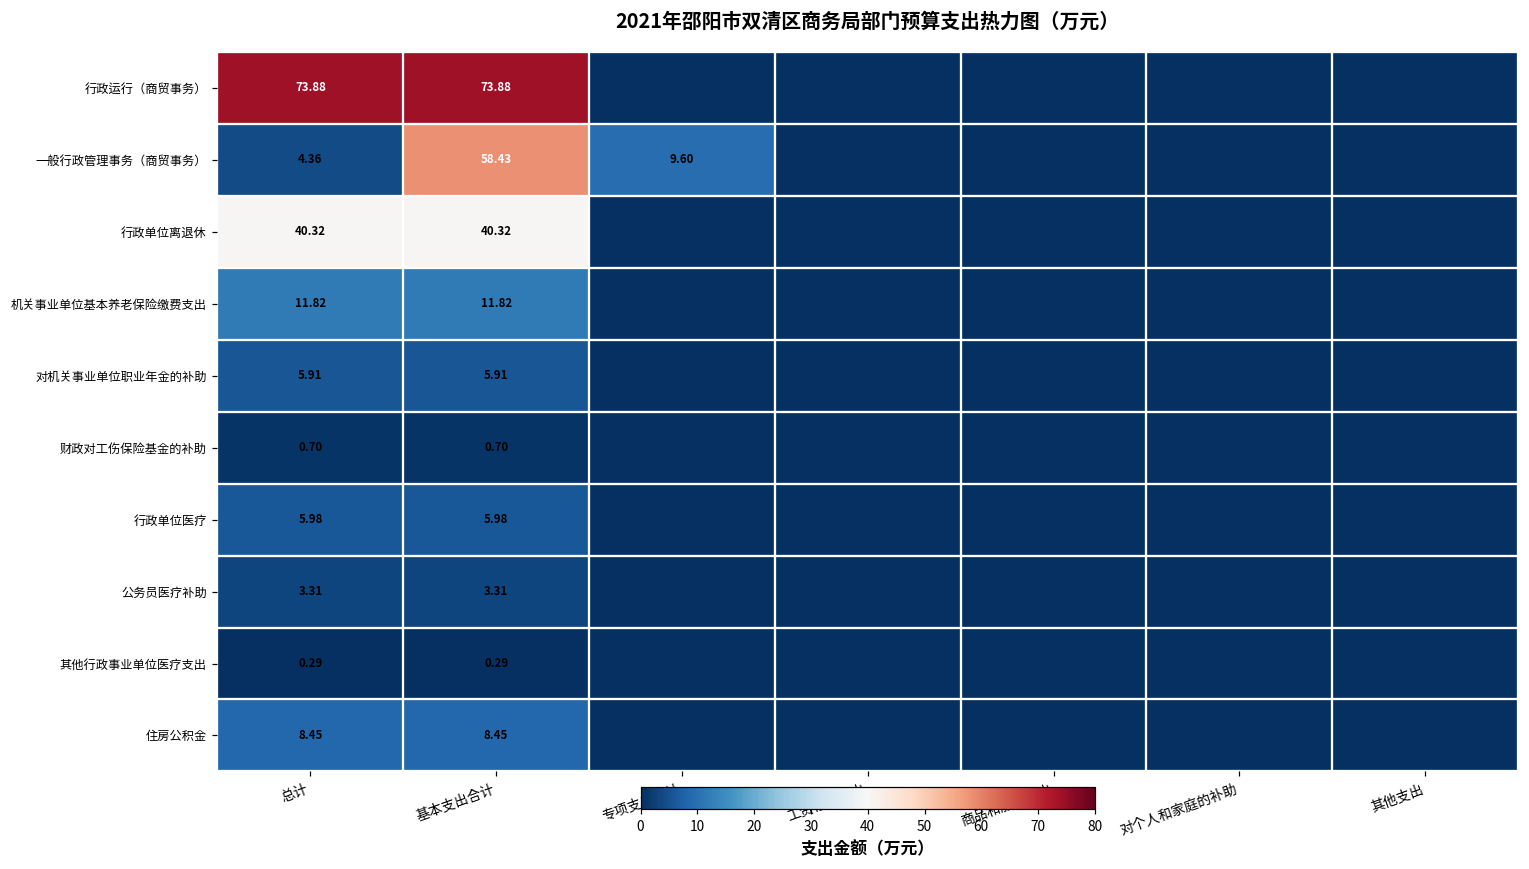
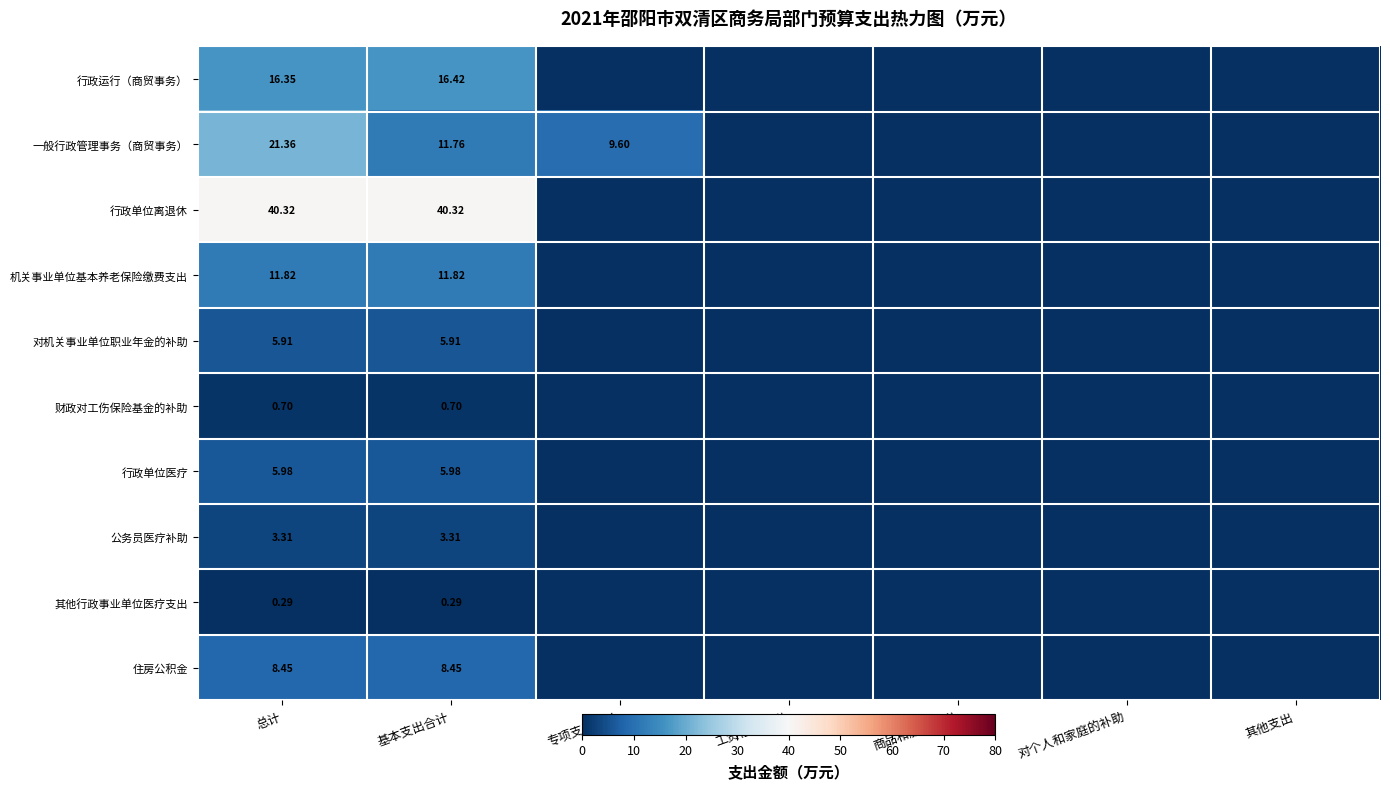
行政运行（商贸事务）, 总计: 73.88 -> 16.35
行政运行（商贸事务）, 基本支出合计: 73.88 -> 16.42
一般行政管理事务（商贸事务）, 总计: 4.36 -> 21.36
一般行政管理事务（商贸事务）, 基本支出合计: 58.43 -> 11.76
